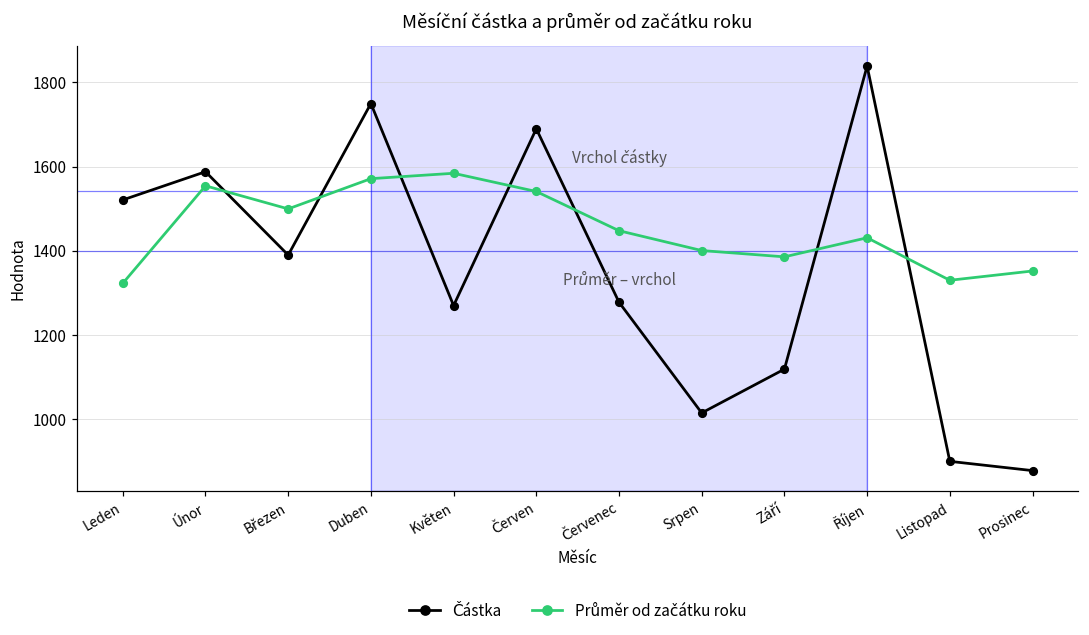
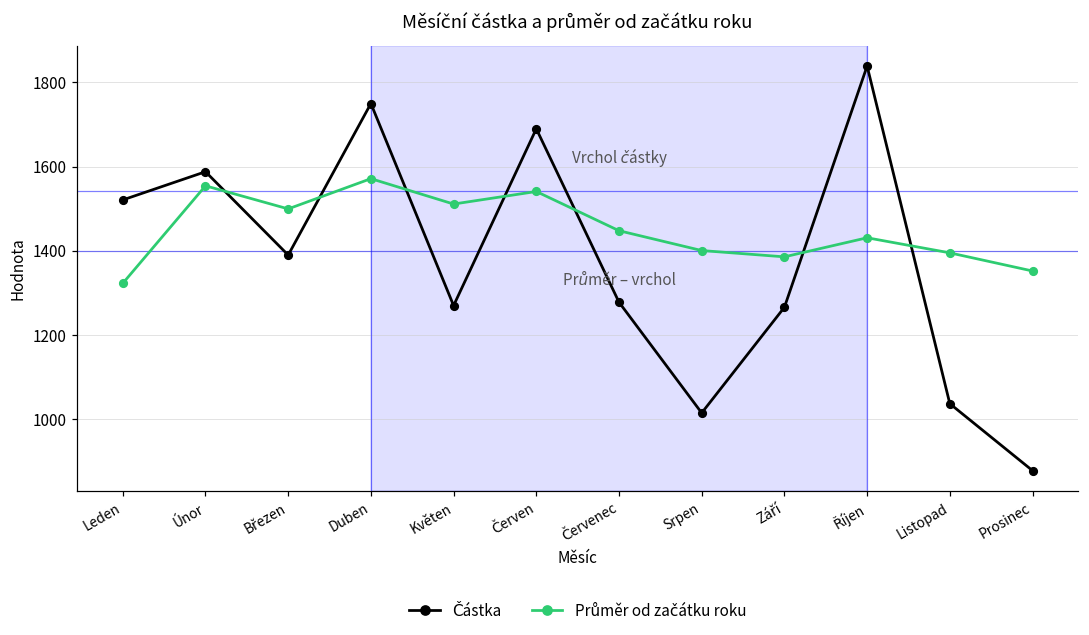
Průměr od začátku roku, Květen: 1580 -> 1510
Částka, Září: 1120 -> 1270
Částka, Listopad: 900 -> 1040
Průměr od začátku roku, Listopad: 1330 -> 1400
